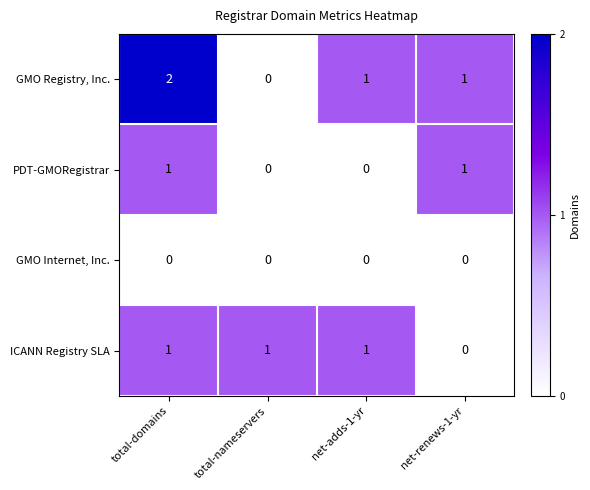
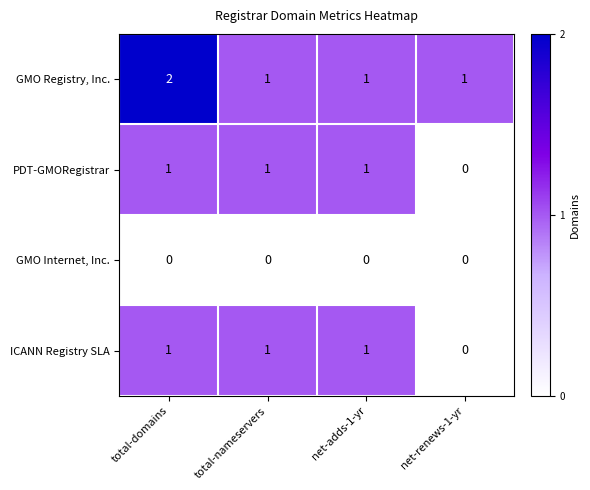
GMO Registry, Inc., total-nameservers: 0 -> 1
PDT-GMORegistrar, total-nameservers: 0 -> 1
PDT-GMORegistrar, net-adds-1-yr: 0 -> 1
PDT-GMORegistrar, net-renews-1-yr: 1 -> 0
